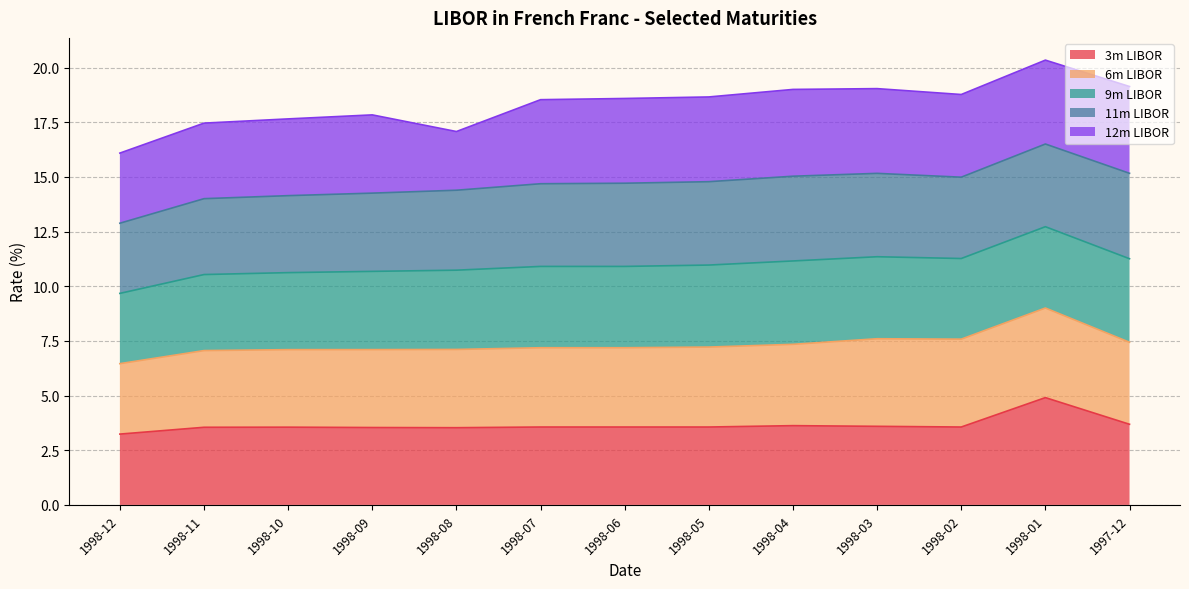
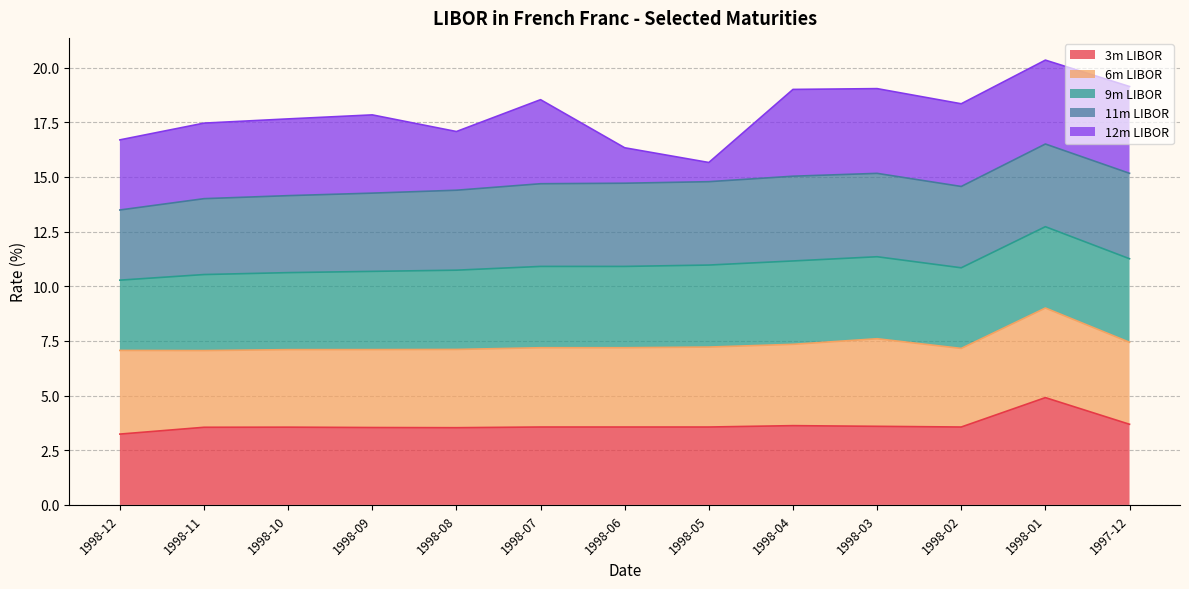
6m LIBOR, 1998-12: 3.2 -> 3.8
12m LIBOR, 1998-06: 3.9 -> 1.6
12m LIBOR, 1998-05: 3.9 -> 0.9
6m LIBOR, 1998-02: 4.0 -> 3.6
